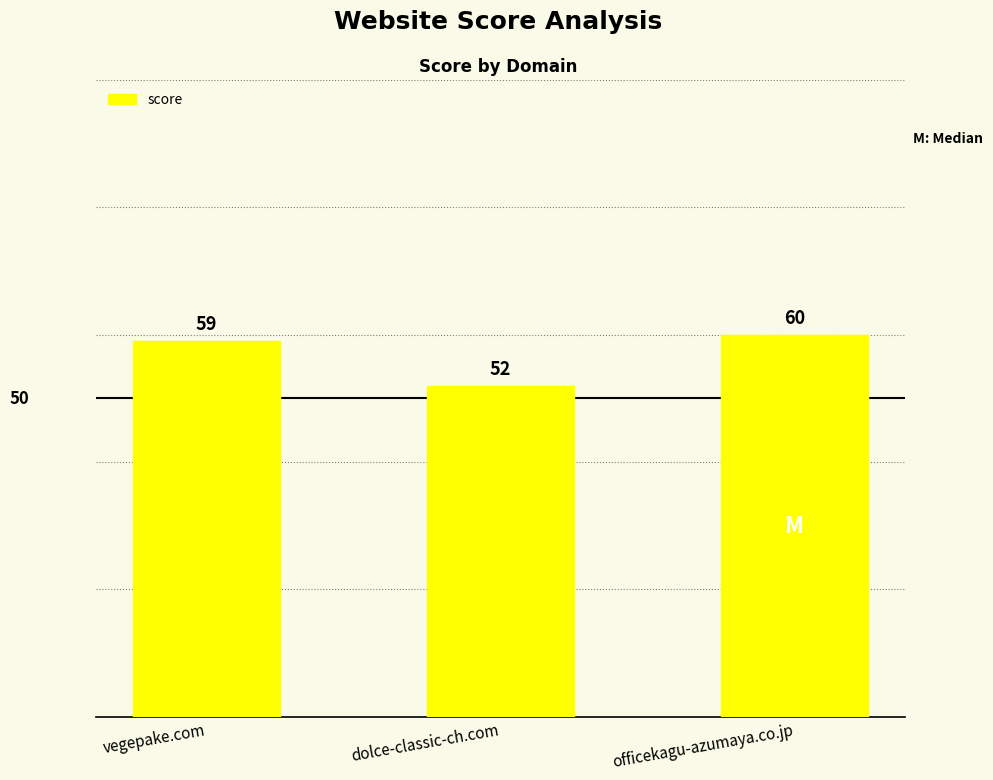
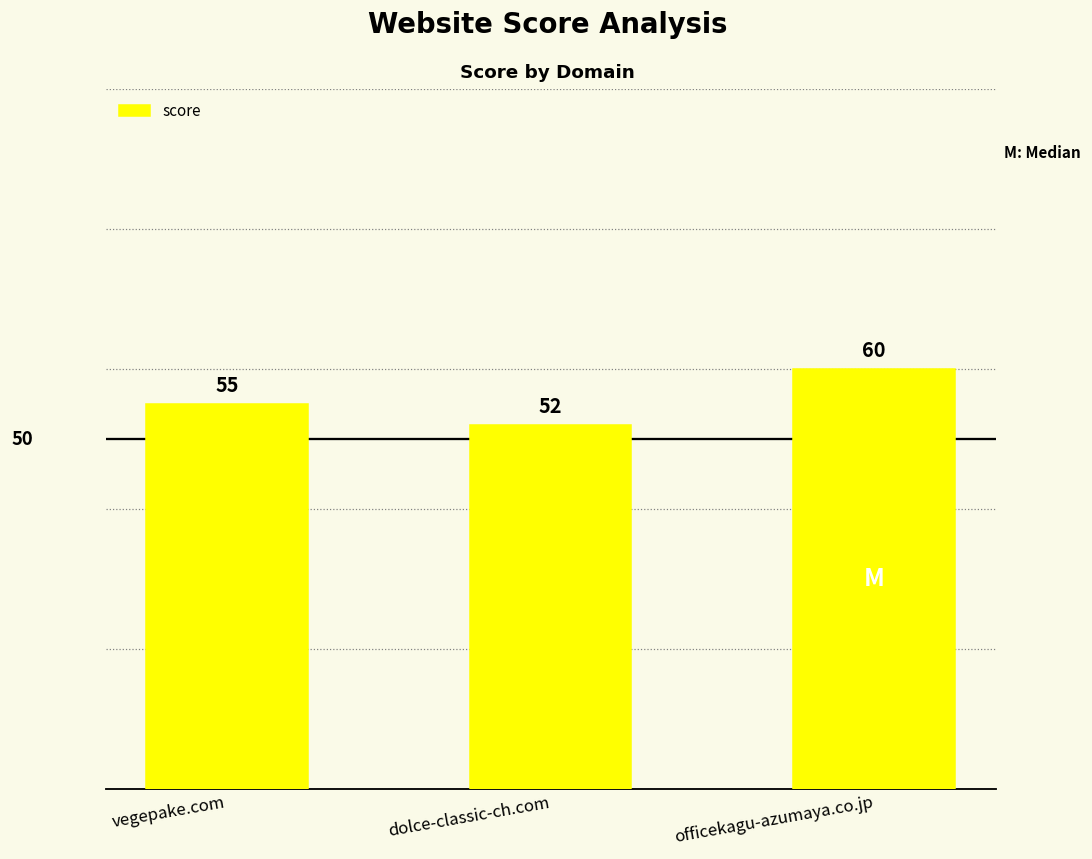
vegepake.com: 59 -> 55
